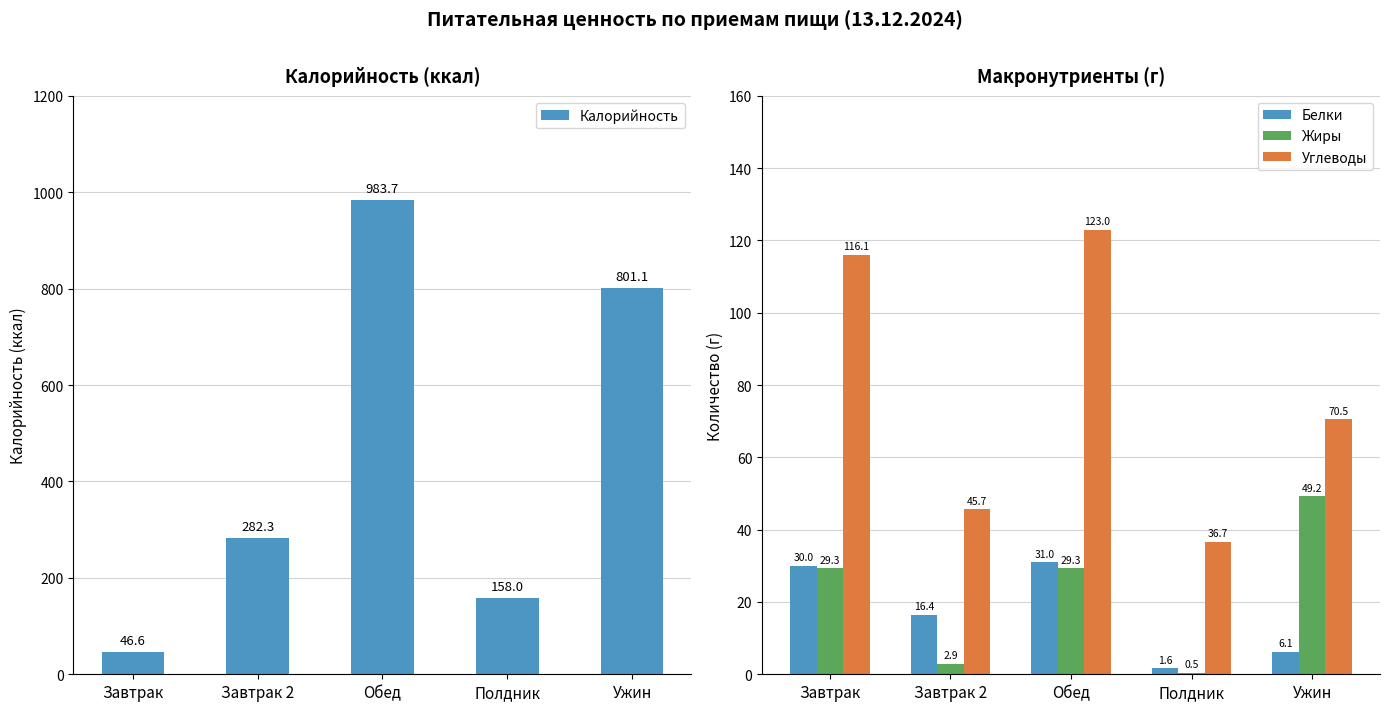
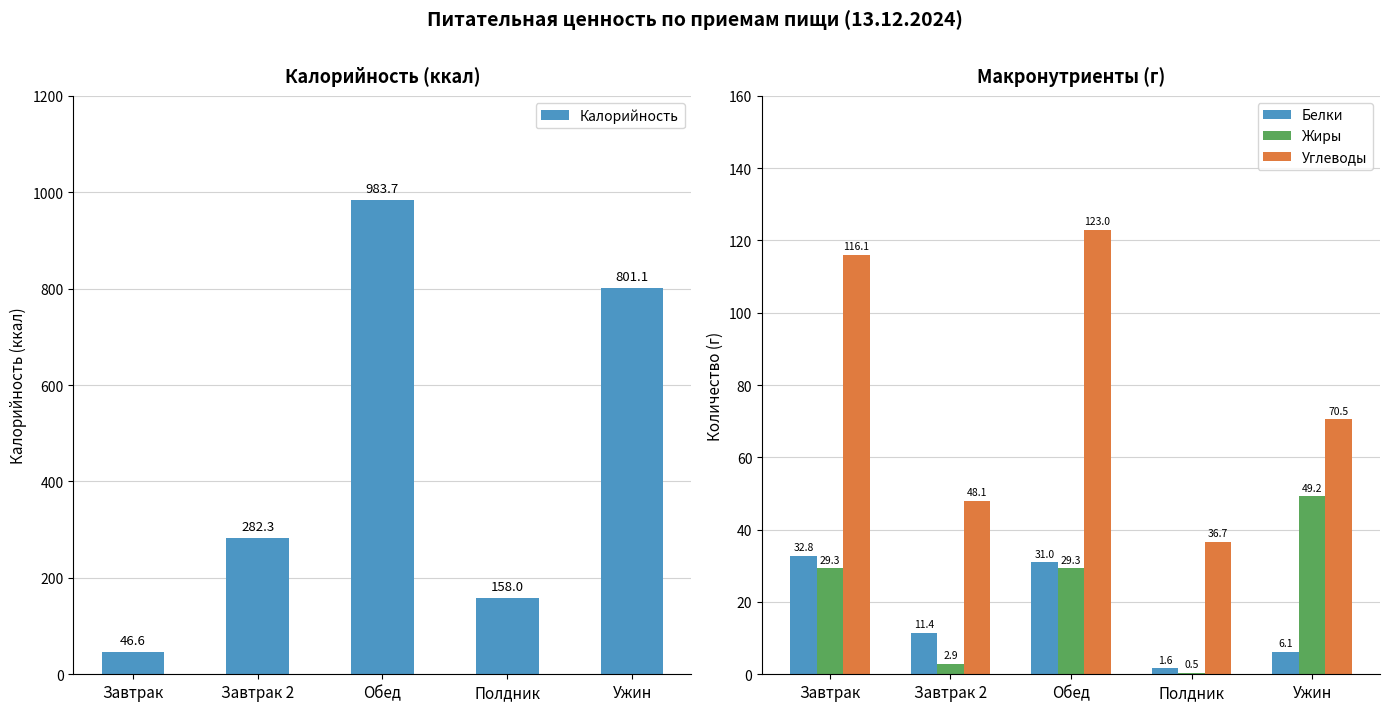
Макронутриенты (г), Белки, Завтрак: 30.0 -> 32.8
Макронутриенты (г), Белки, Завтрак 2: 16.4 -> 11.4
Макронутриенты (г), Углеводы, Завтрак 2: 45.7 -> 48.1
